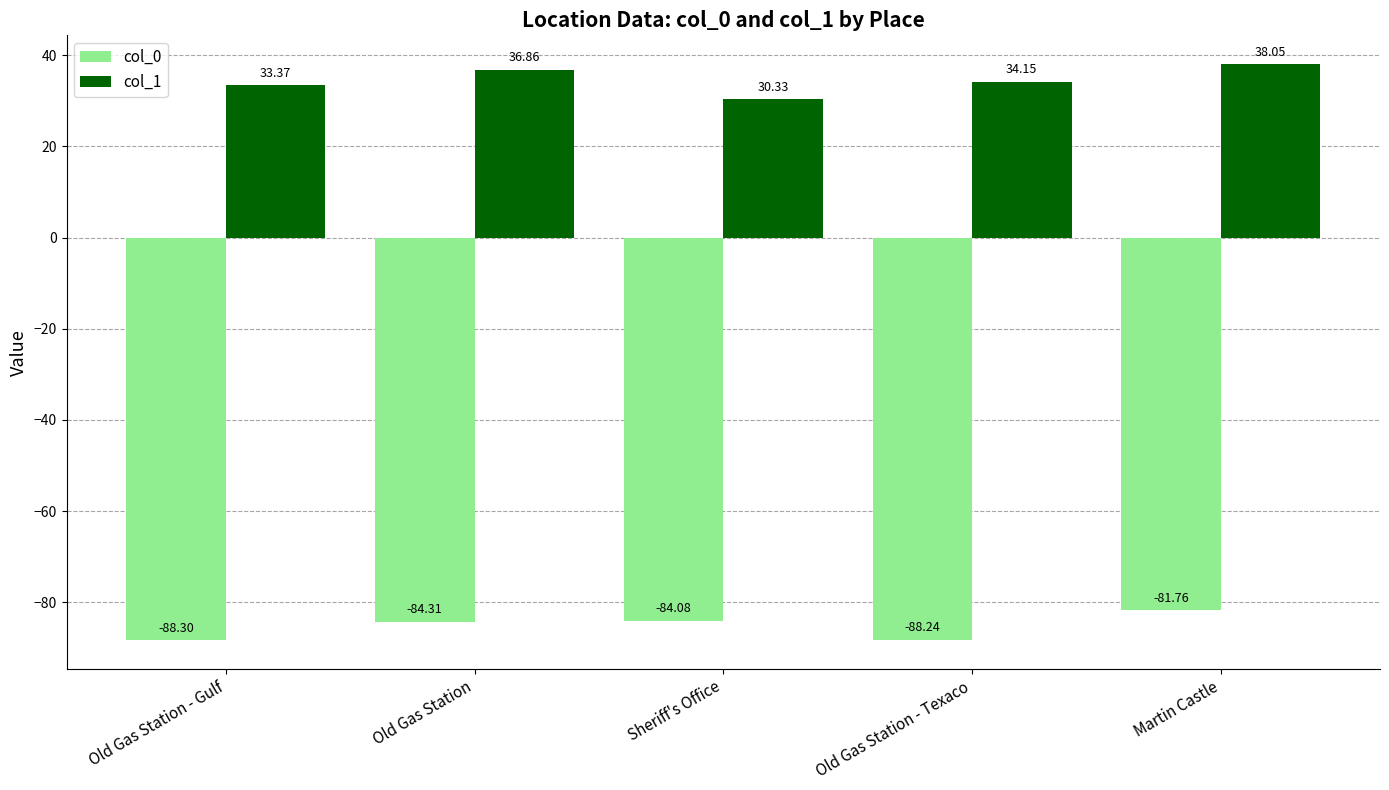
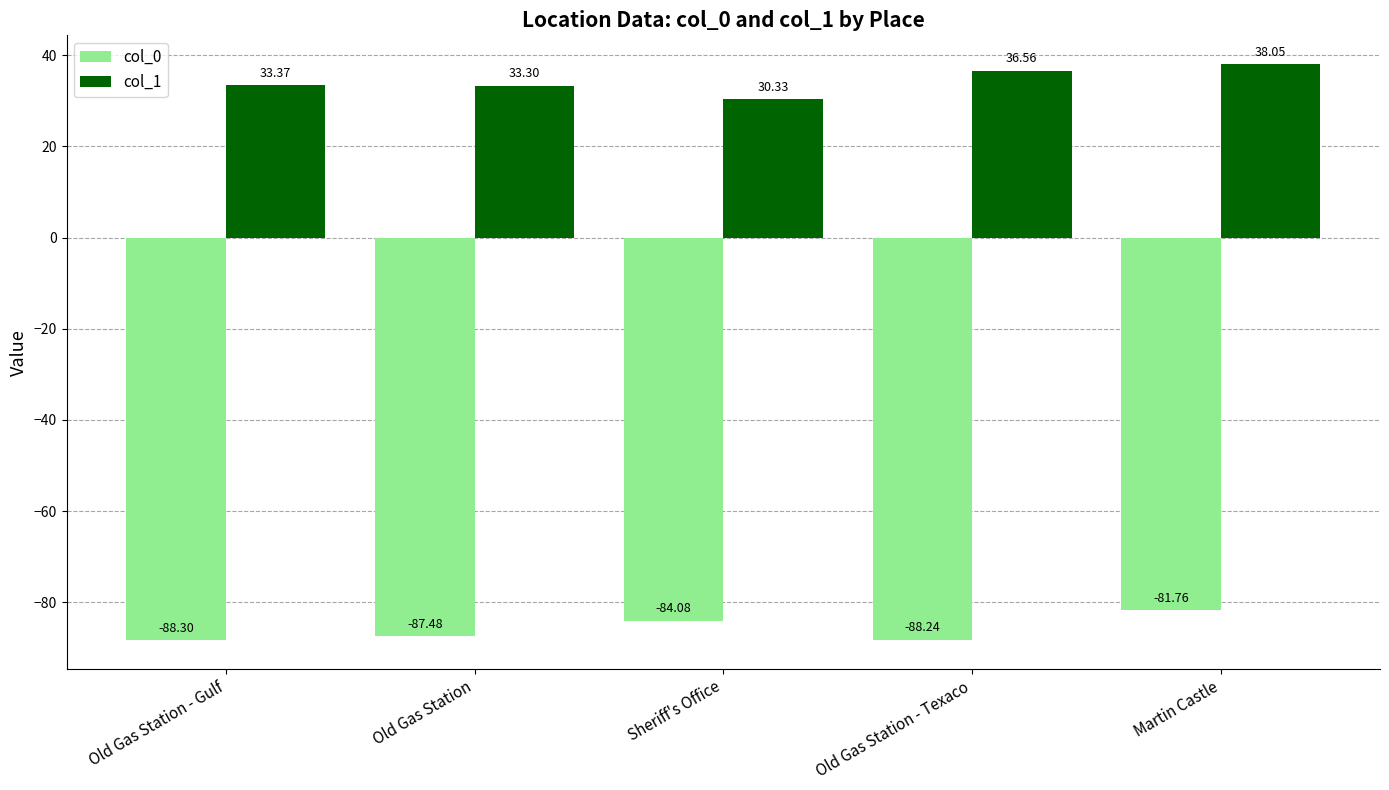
col_0, Old Gas Station: -84.31 -> -87.48
col_1, Old Gas Station: 36.86 -> 33.30
col_1, Old Gas Station - Texaco: 34.15 -> 36.56
